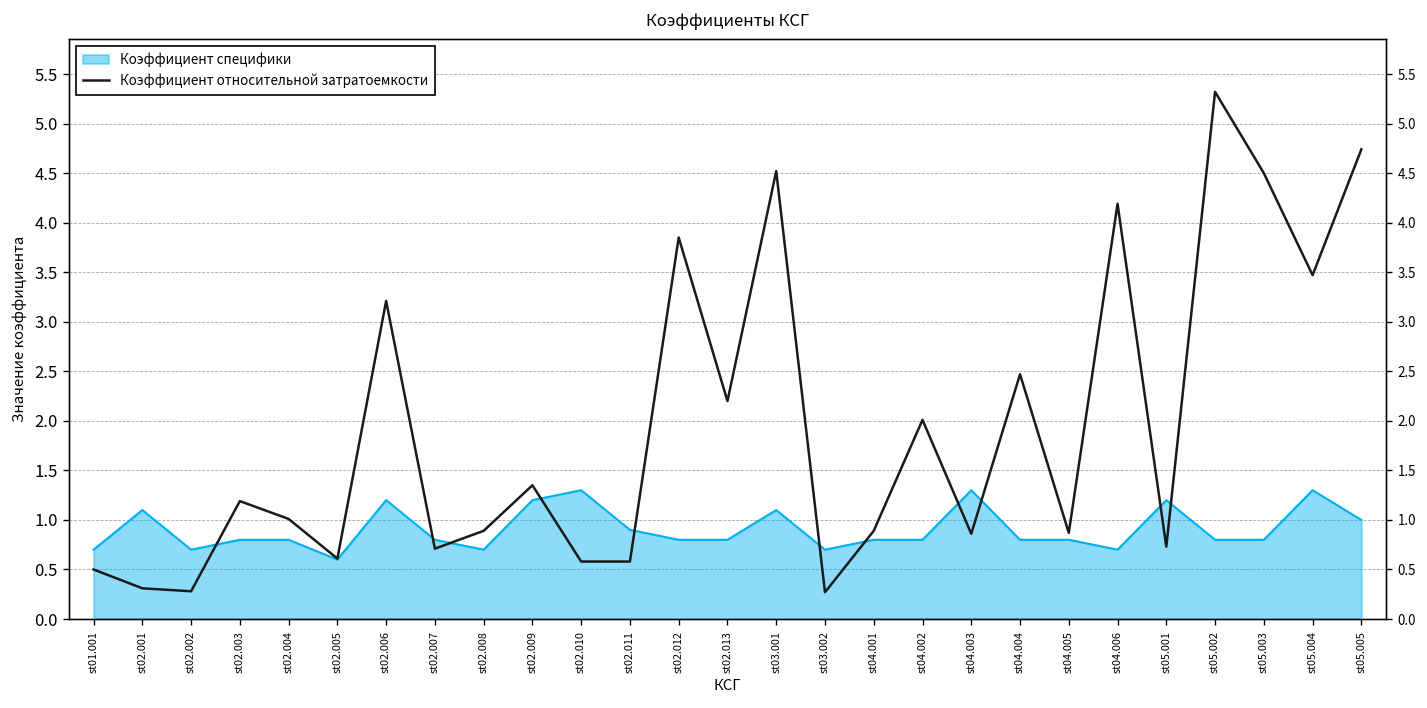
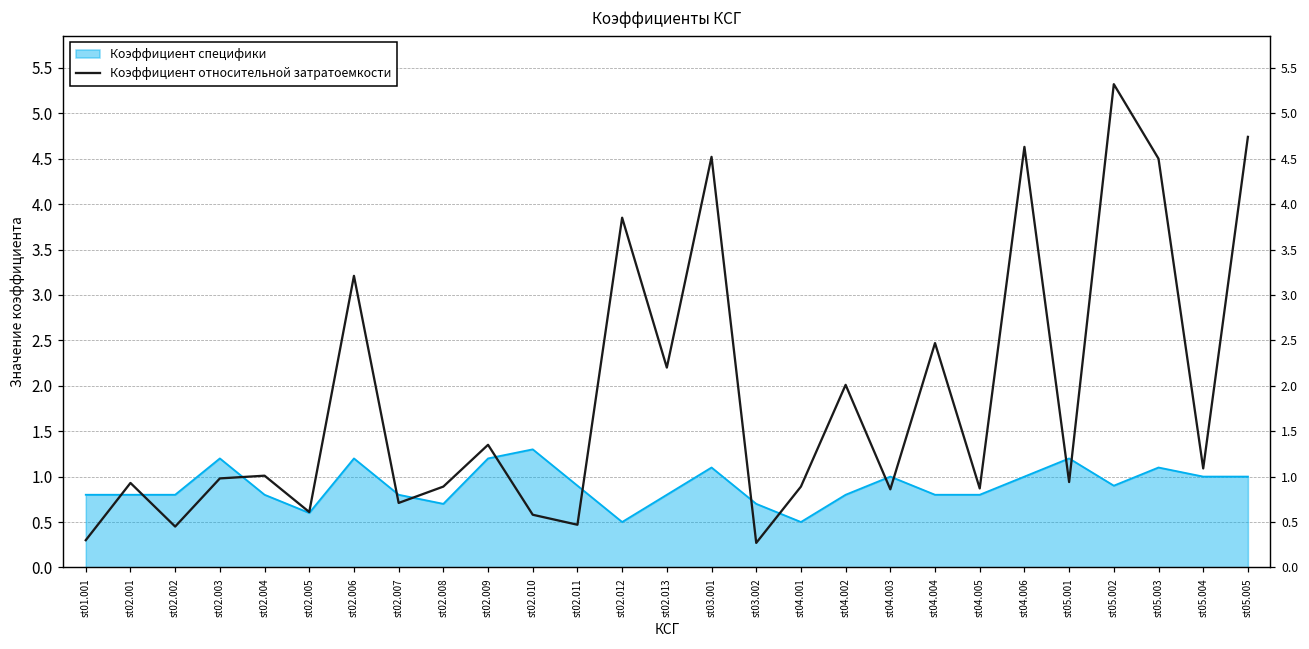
Коэффициент специфики, st01.001: 0.7 -> 0.8
Коэффициент относительной затратоемкости, st01.001: 0.5 -> 0.3
Коэффициент специфики, st02.001: 1.1 -> 0.8
Коэффициент относительной затратоемкости, st02.001: 0.3 -> 0.9
Коэффициент специфики, st02.002: 0.7 -> 0.8
Коэффициент относительной затратоемкости, st02.002: 0.3 -> 0.5
Коэффициент специфики, st02.003: 0.8 -> 1.2
Коэффициент относительной затратоемкости, st02.003: 1.2 -> 1.0
Коэффициент относительной затратоемкости, st02.011: 0.6 -> 0.5
Коэффициент специфики, st02.012: 0.8 -> 0.5
Коэффициент специфики, st04.001: 0.8 -> 0.5
Коэффициент специфики, st04.003: 1.3 -> 1.0
Коэффициент специфики, st04.006: 0.7 -> 1.0
Коэффициент относительной затратоемкости, st04.006: 4.2 -> 4.6
Коэффициент относительной затратоемкости, st05.001: 0.7 -> 0.9
Коэффициент специфики, st05.002: 0.8 -> 0.9
Коэффициент специфики, st05.003: 0.8 -> 1.1
Коэффициент специфики, st05.004: 1.3 -> 1.0
Коэффициент относительной затратоемкости, st05.004: 3.5 -> 1.1
